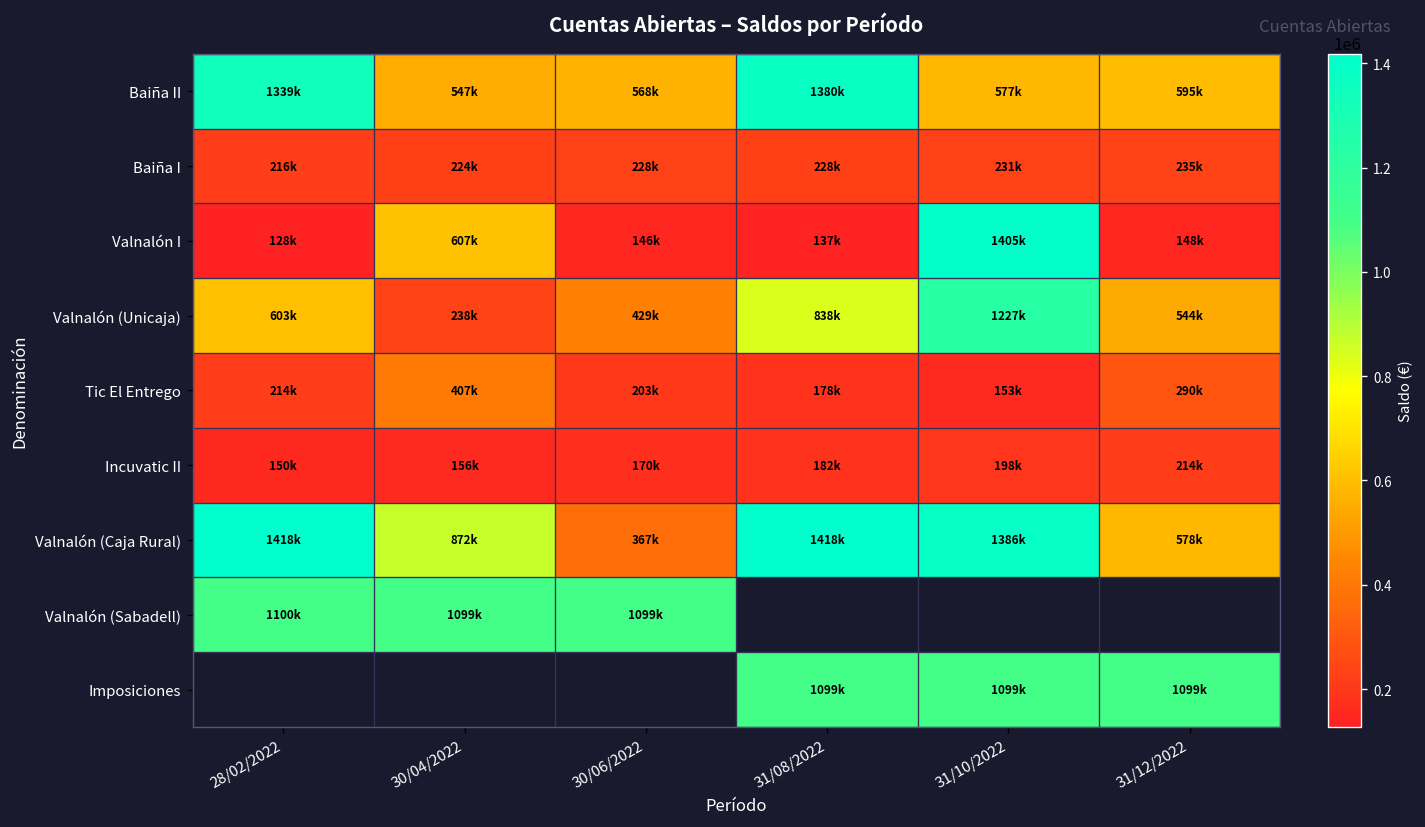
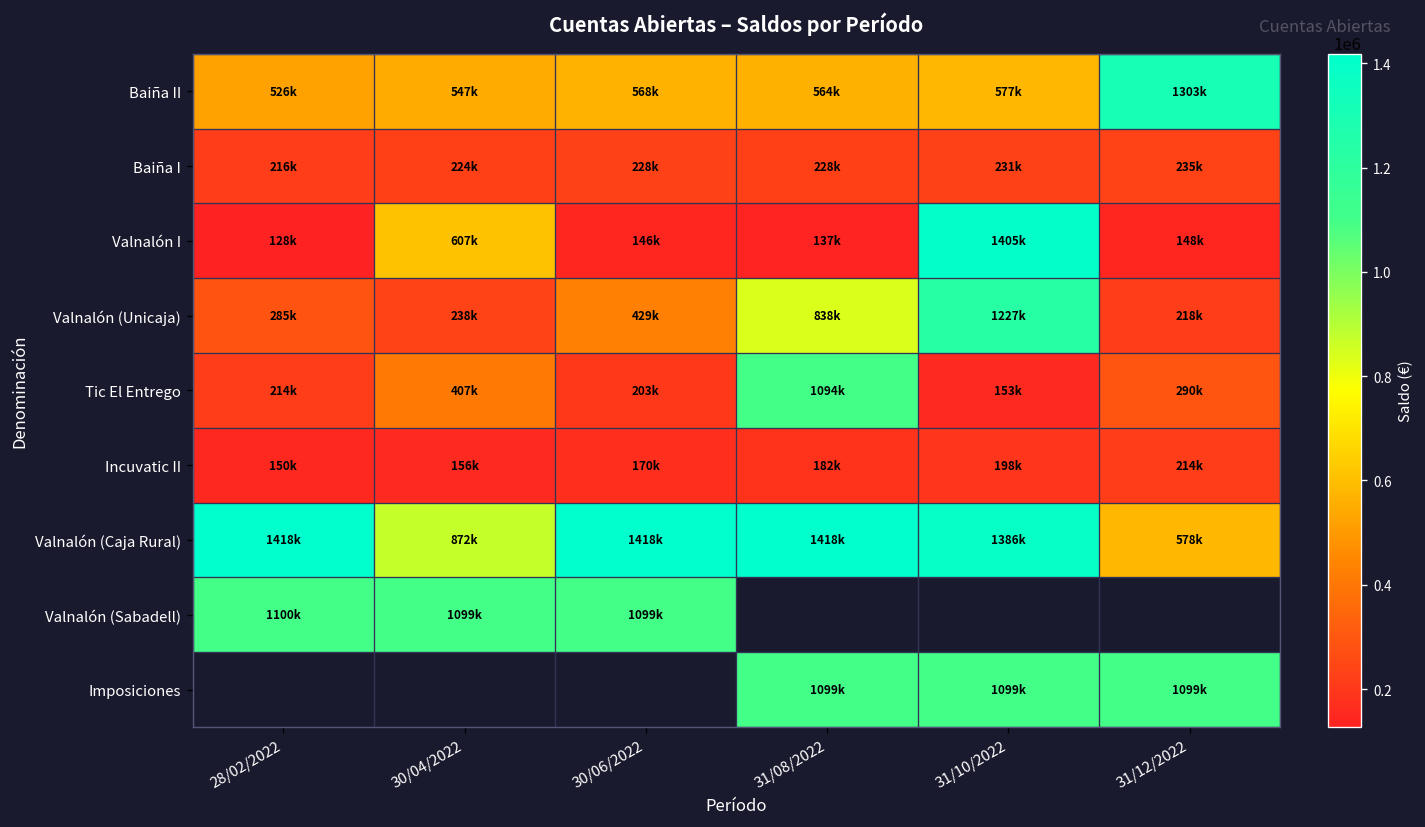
Baiña II, 28/02/2022: 1339k -> 526k
Baiña II, 31/08/2022: 1380k -> 564k
Baiña II, 31/12/2022: 595k -> 1303k
Valnalón (Unicaja), 28/02/2022: 603k -> 285k
Valnalón (Unicaja), 31/12/2022: 544k -> 218k
Tic El Entrego, 31/08/2022: 178k -> 1094k
Valnalón (Caja Rural), 30/06/2022: 367k -> 1418k
